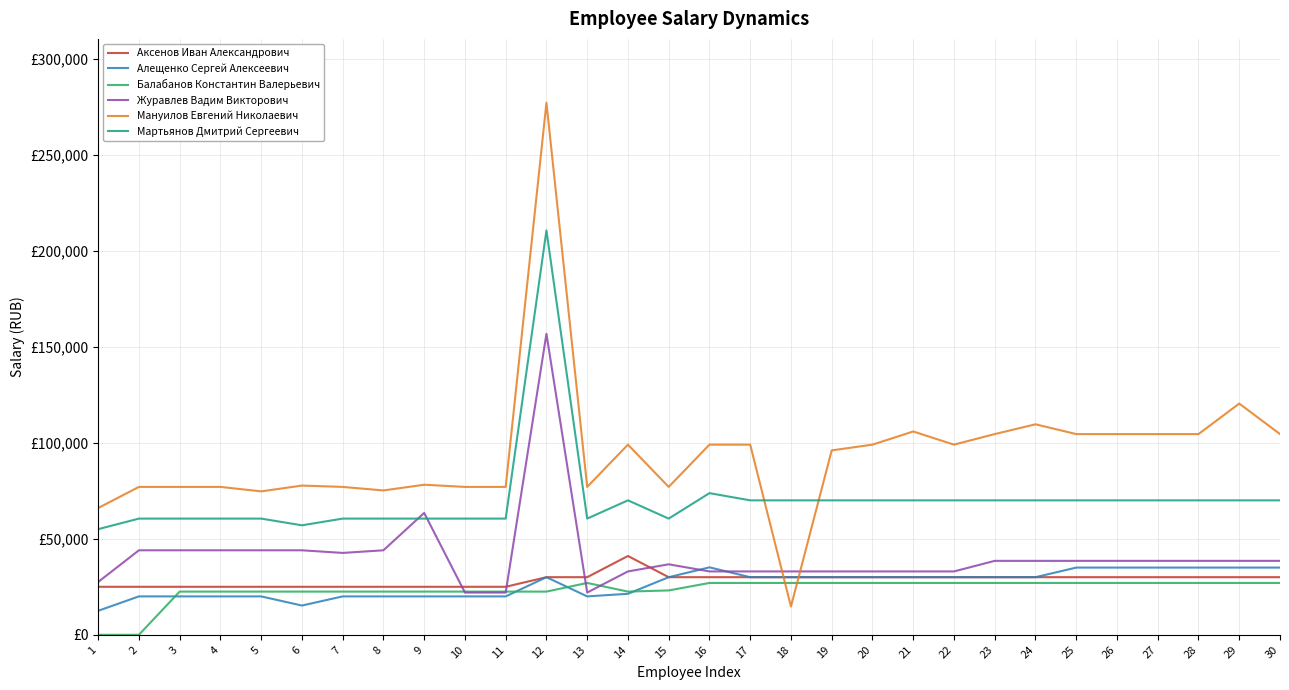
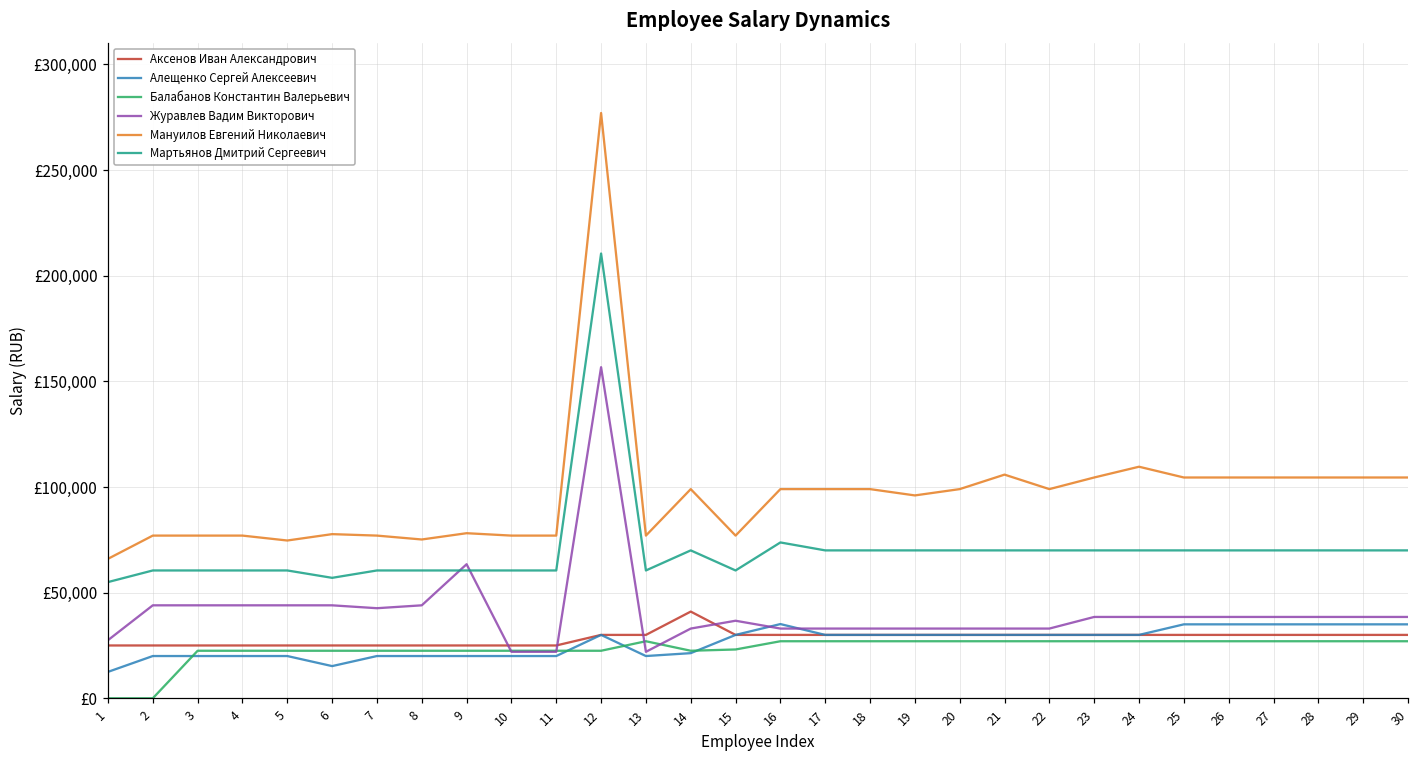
Мануилов Евгений Николаевич, 18: £15,000 -> £99,000
Мануилов Евгений Николаевич, 29: £120,000 -> £105,000
